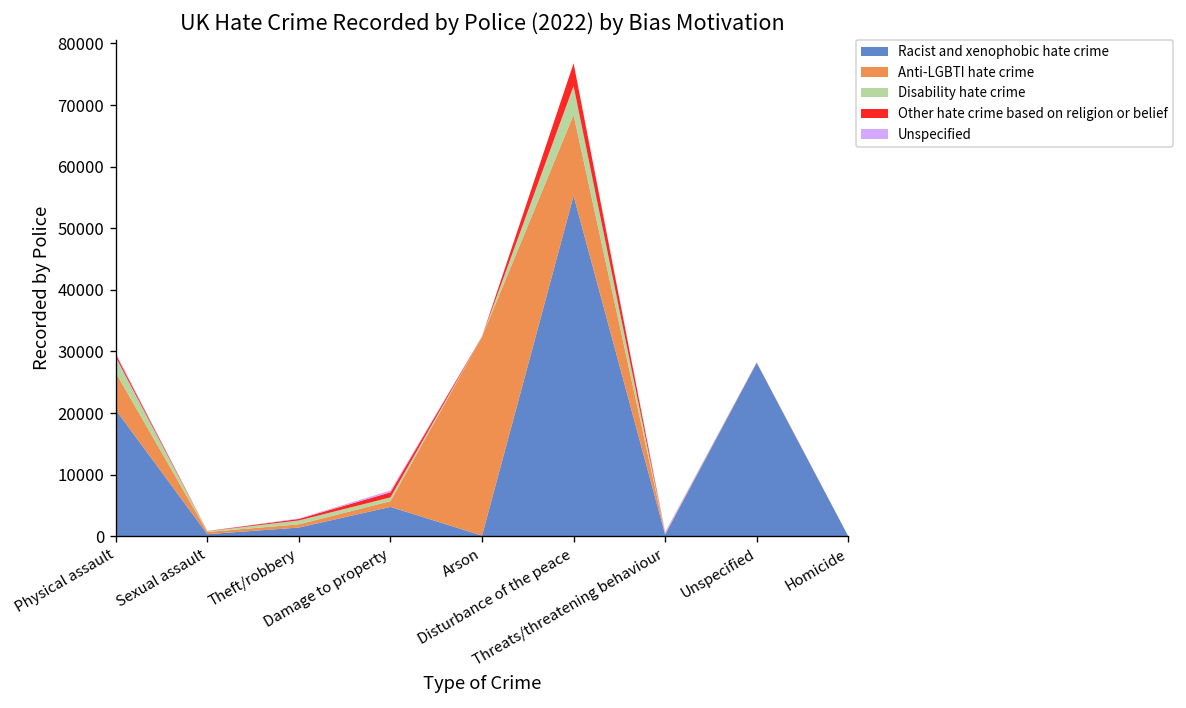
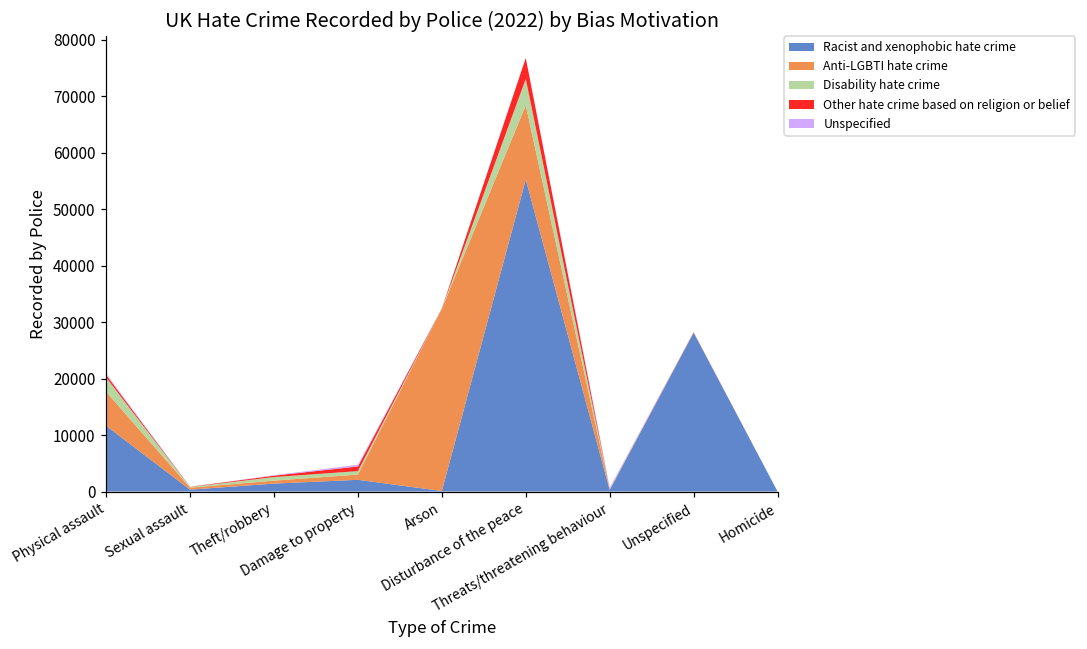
Racist and xenophobic hate crime, Physical assault: 21000 -> 12000
Racist and xenophobic hate crime, Damage to property: 5000 -> 2000
